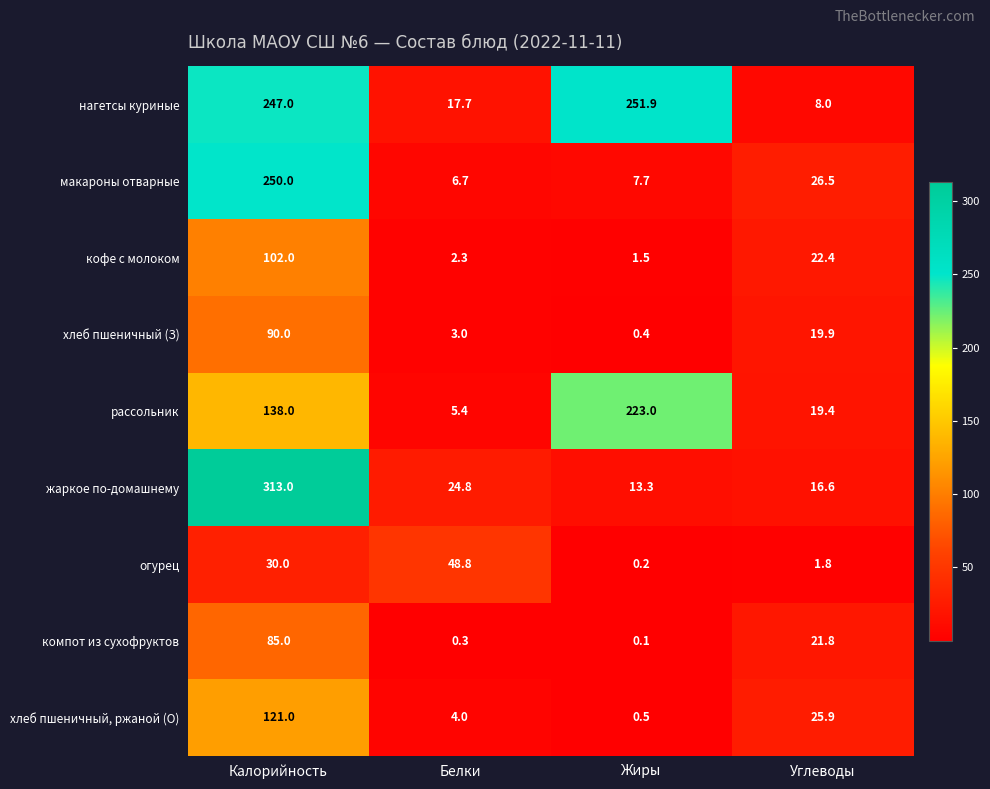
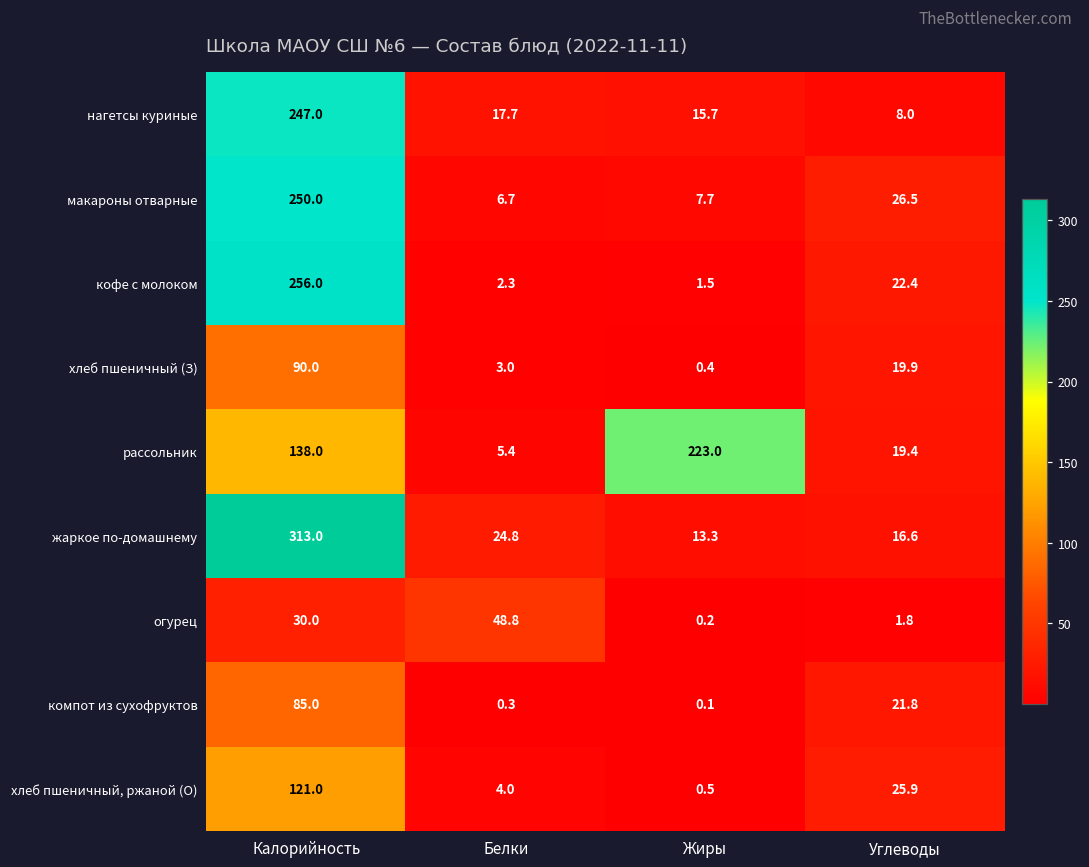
нагетсы куриные, Жиры: 251.9 -> 15.7
кофе с молоком, Калорийность: 102.0 -> 256.0
